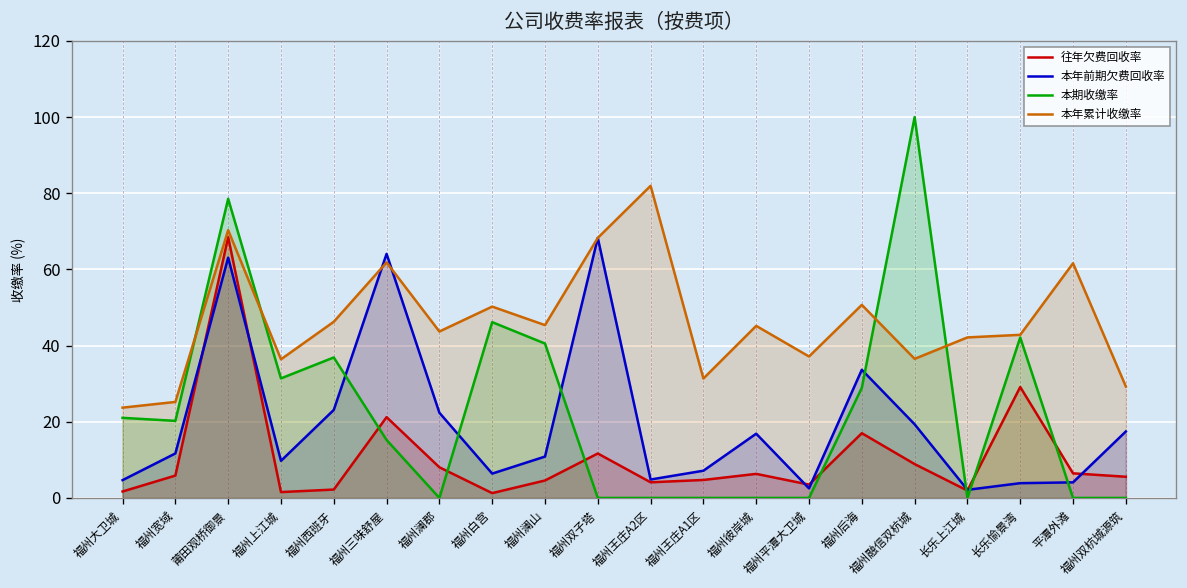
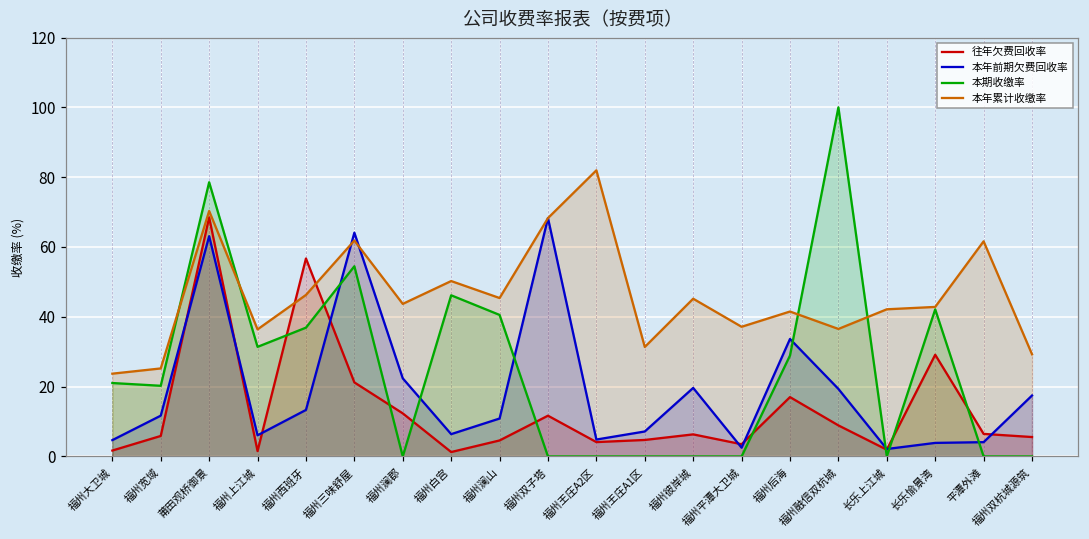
本年前期欠费回收率, 福州上江城: 10 -> 6
往年欠费回收率, 福州西班牙: 2 -> 57
本年前期欠费回收率, 福州西班牙: 23 -> 13
本期收缴率, 福州三味舒屋: 15 -> 54
往年欠费回收率, 福州澜郡: 8 -> 12
本年前期欠费回收率, 福州彼岸城: 17 -> 20
本年累计收缴率, 福州后海: 51 -> 42
